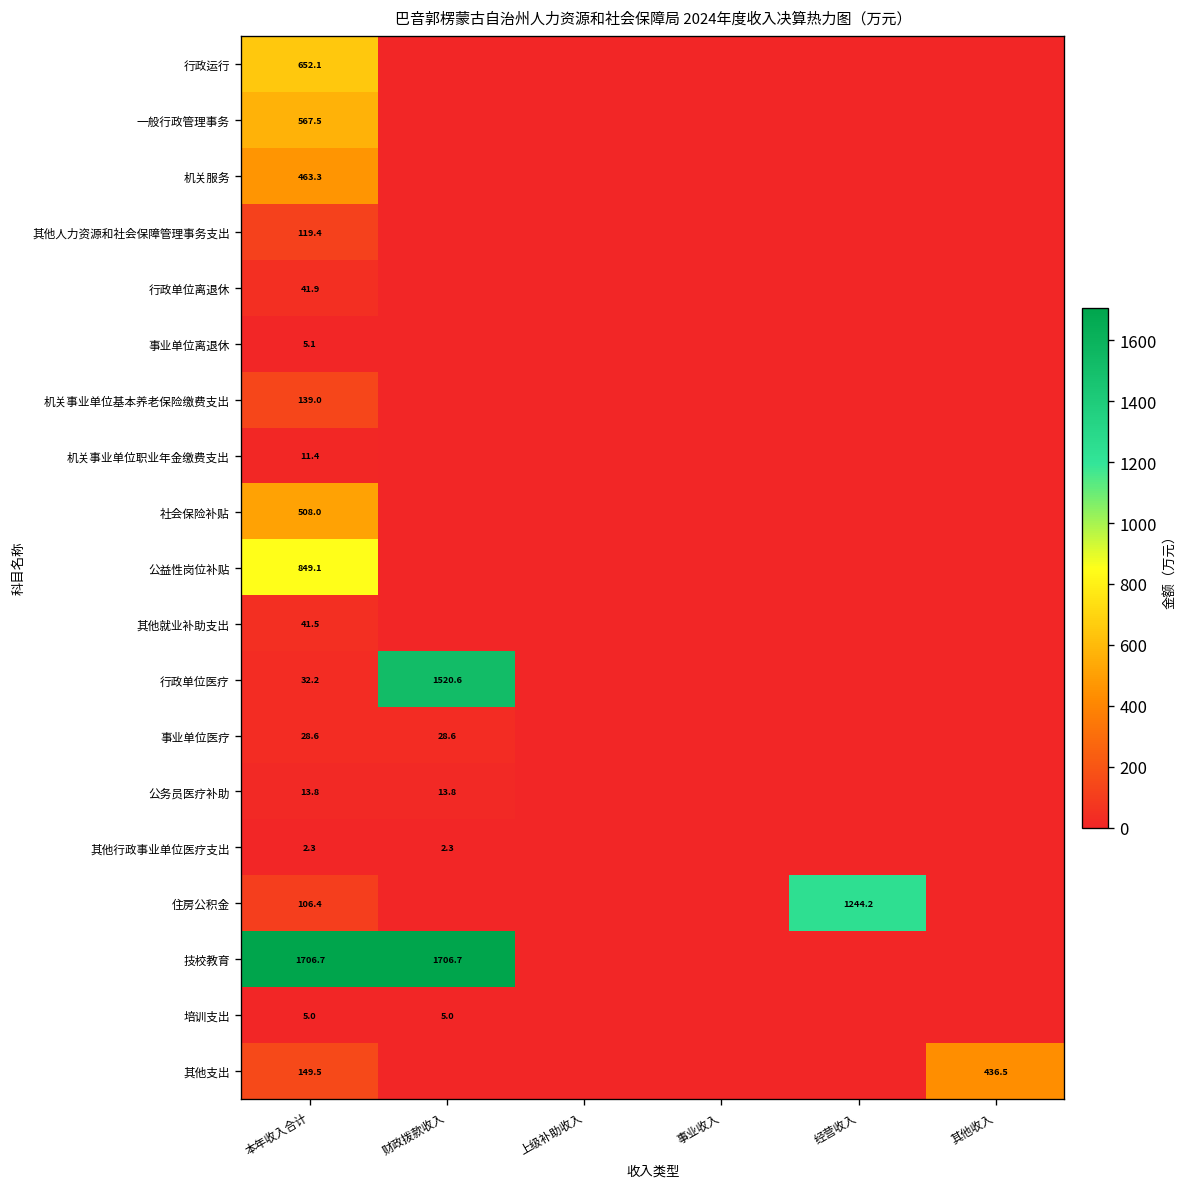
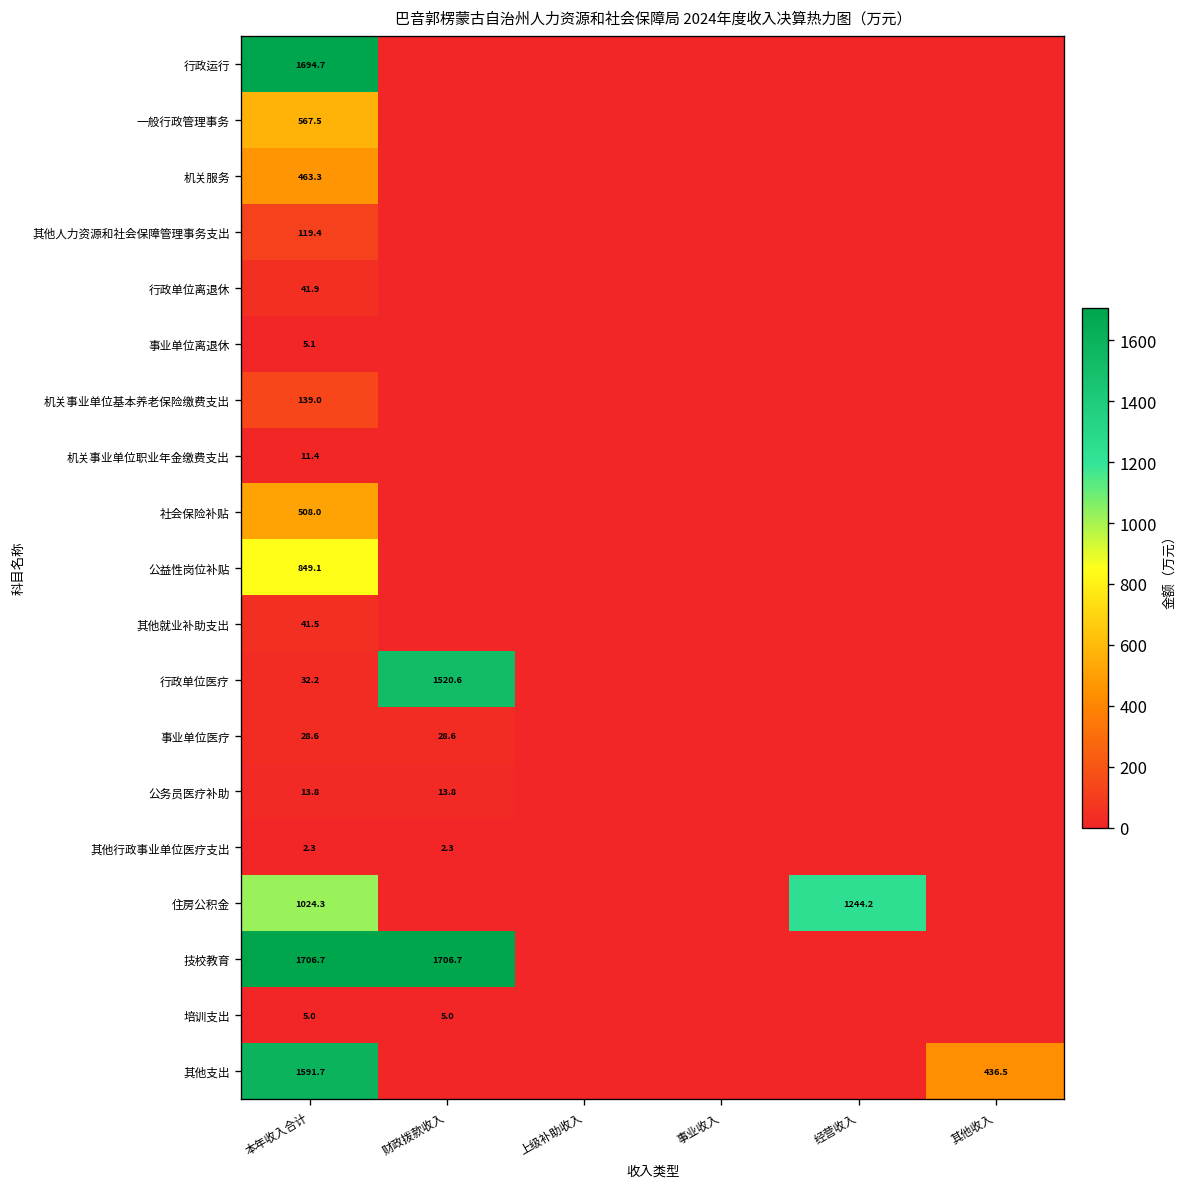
行政运行, 本年收入合计: 652.1 -> 1694.7
住房公积金, 本年收入合计: 106.4 -> 1024.3
其他支出, 本年收入合计: 149.5 -> 1591.7
